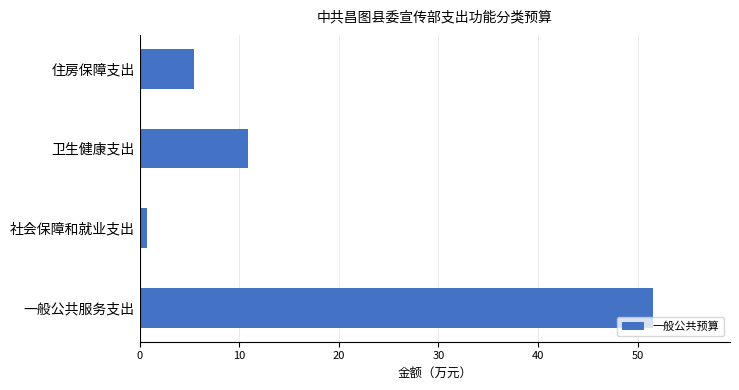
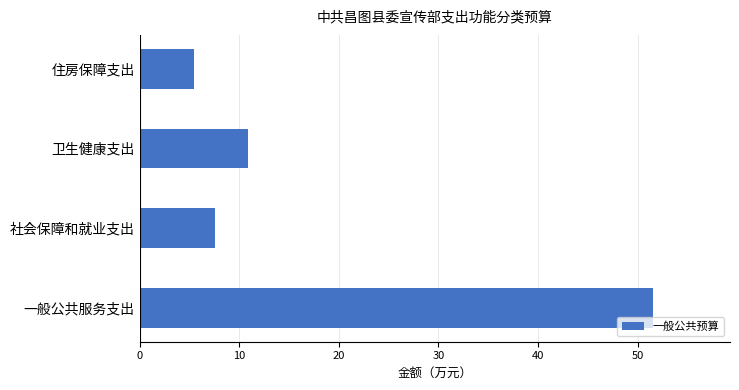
社会保障和就业支出: 1 -> 8
